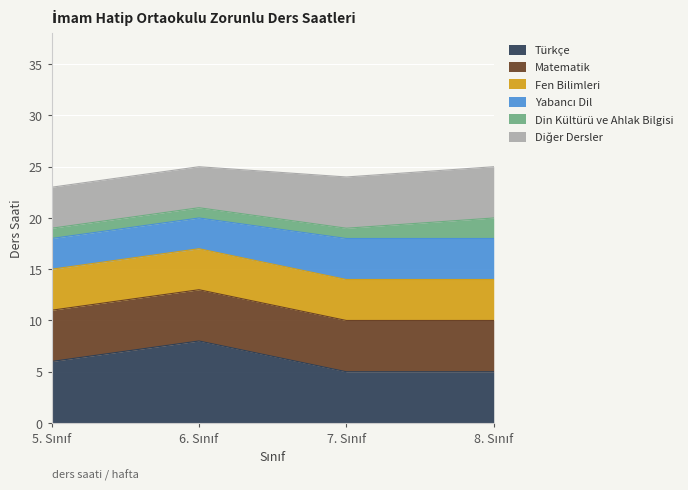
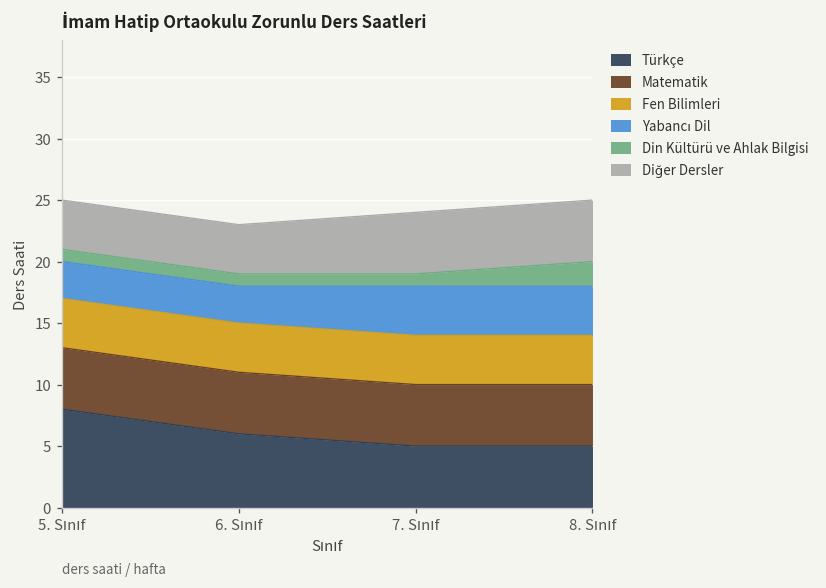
Türkçe, 5. Sınıf: 6 -> 8
Türkçe, 6. Sınıf: 8 -> 6
